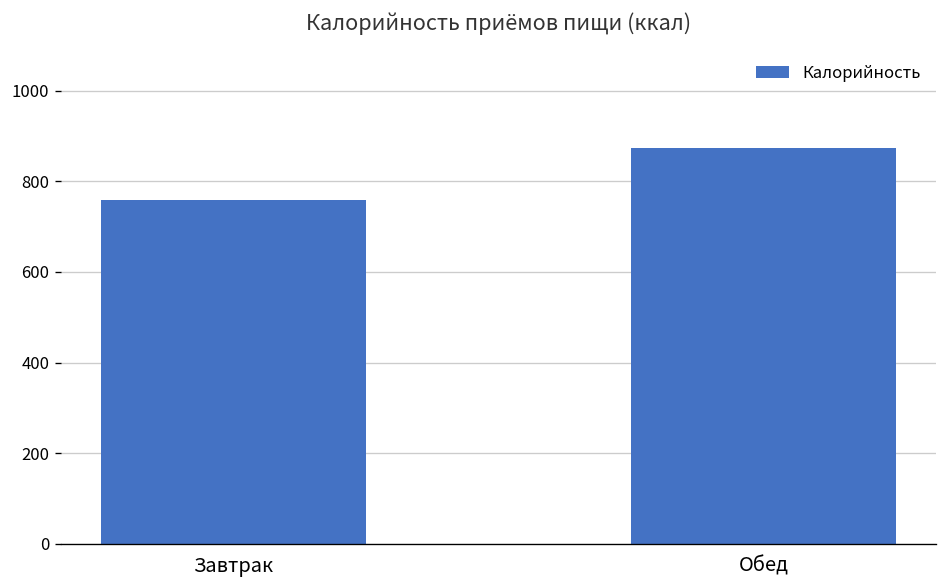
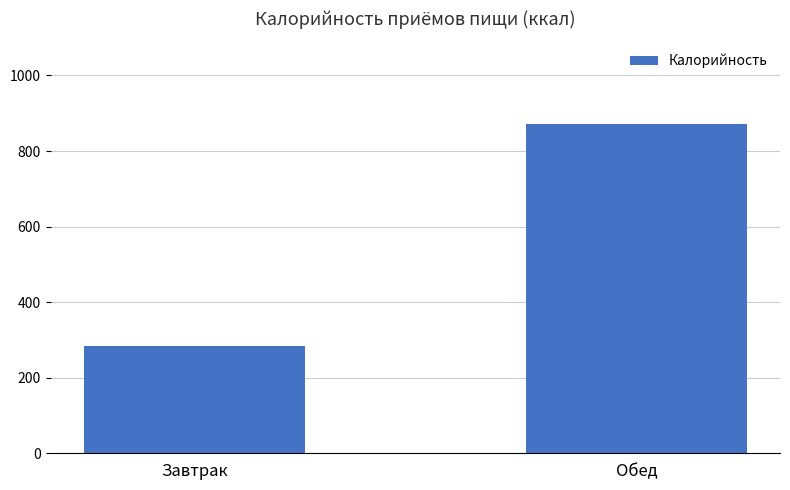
Завтрак: 760 -> 280
